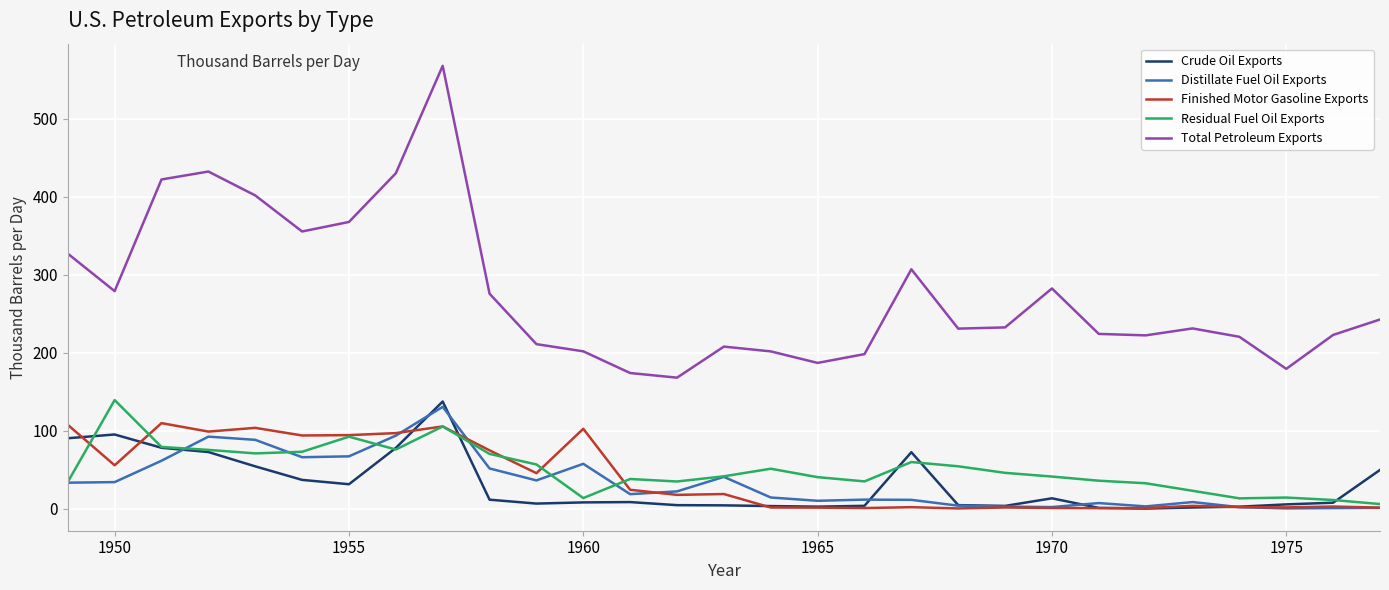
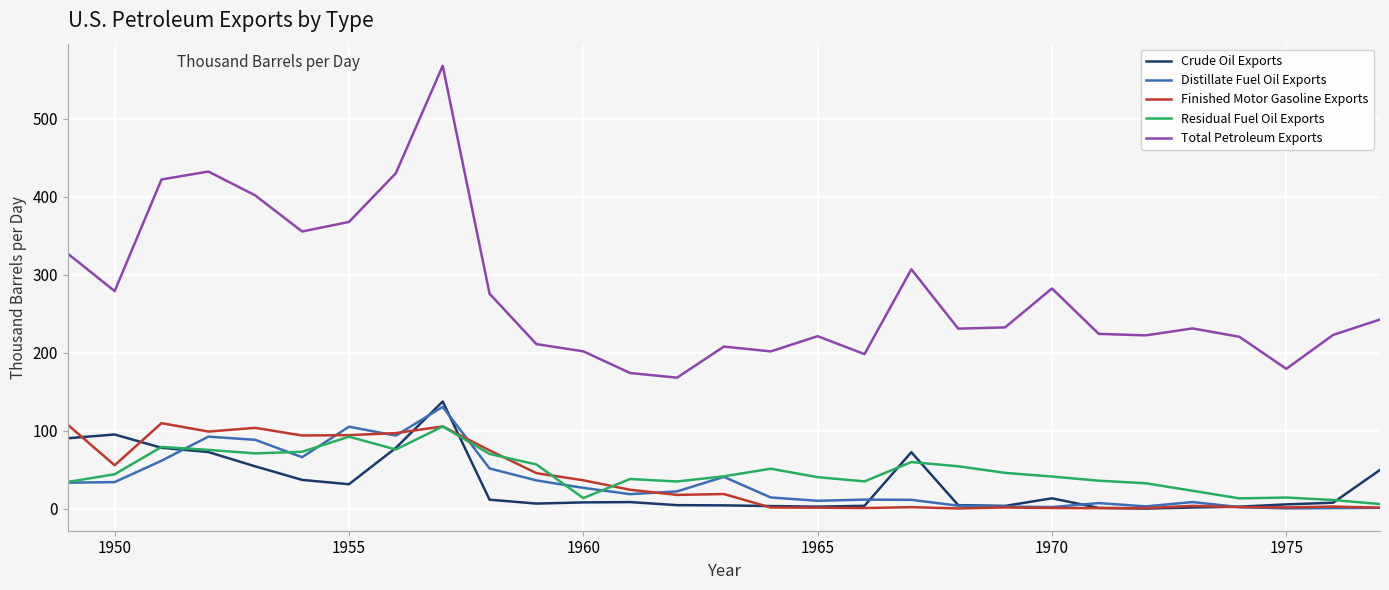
Residual Fuel Oil Exports, 1950: 140 -> 40
Distillate Fuel Oil Exports, 1955: 70 -> 110
Distillate Fuel Oil Exports, 1960: 60 -> 30
Finished Motor Gasoline Exports, 1960: 100 -> 40
Total Petroleum Exports, 1965: 190 -> 220
